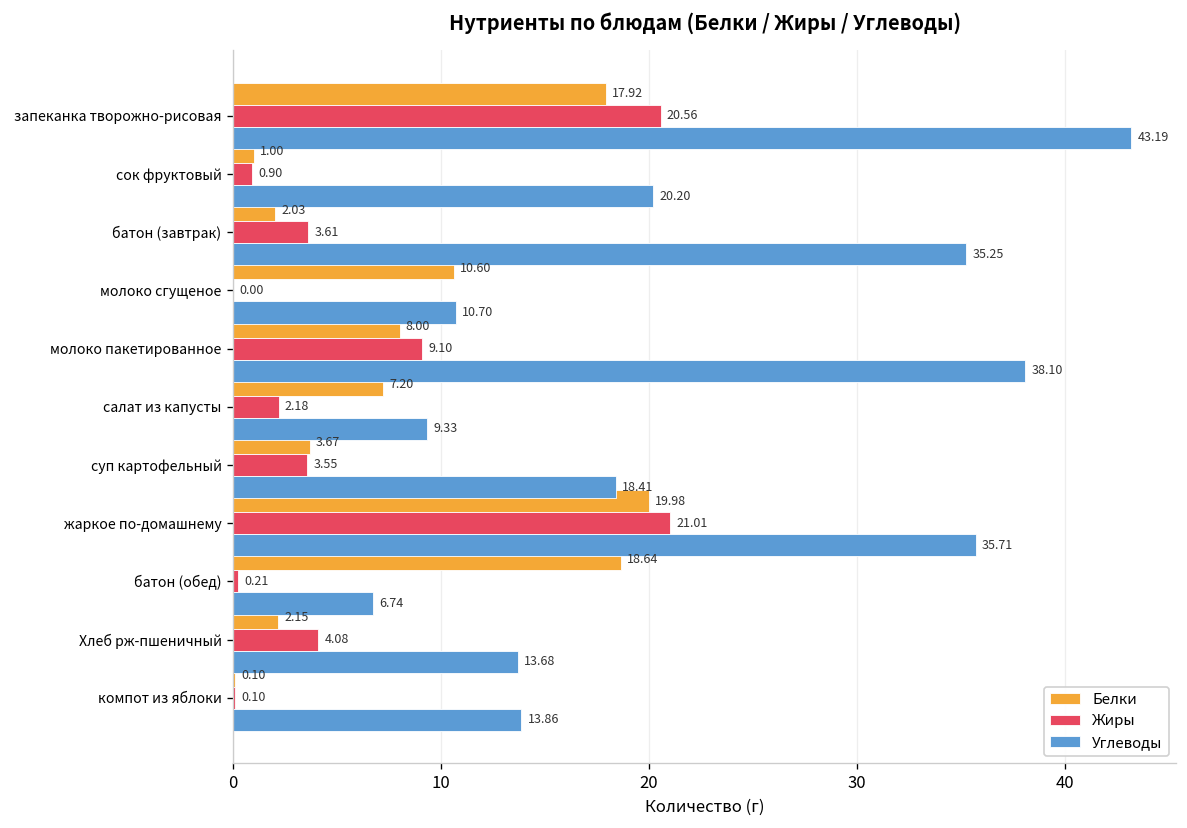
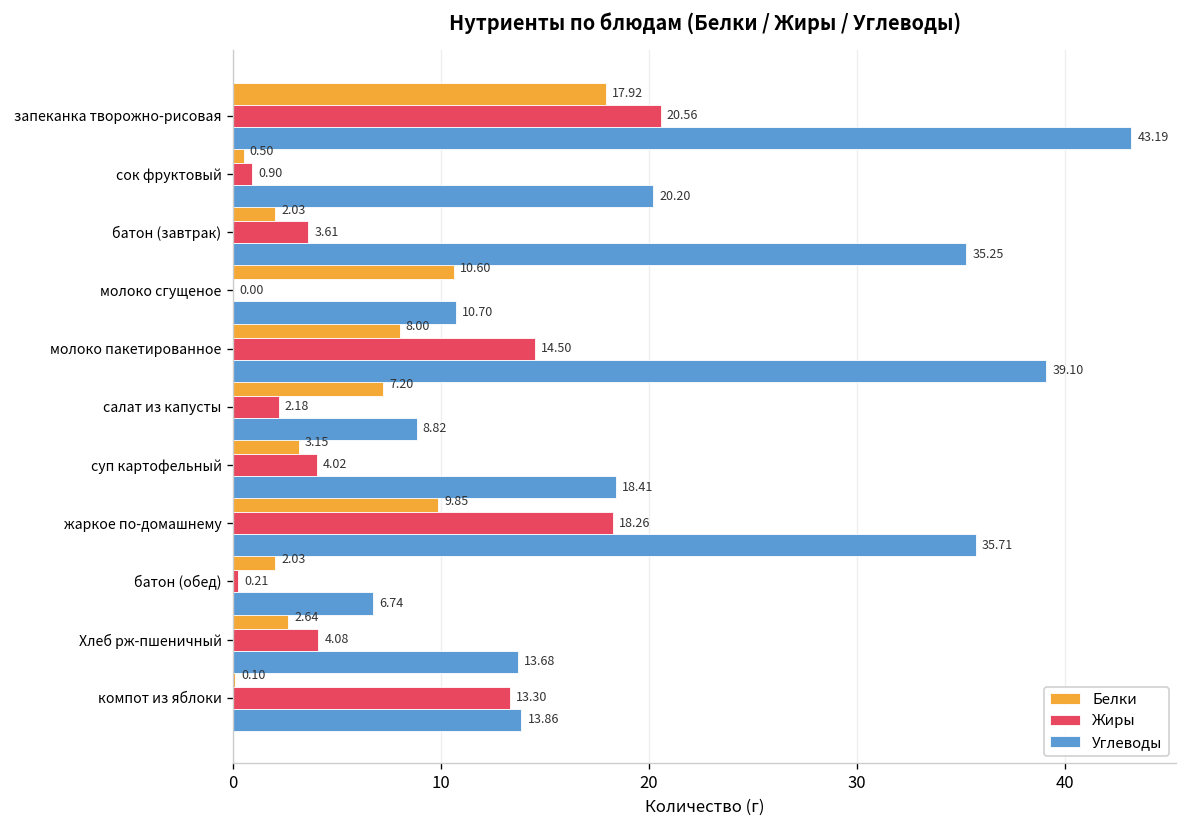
Белки, сок фруктовый: 1.00 -> 0.50
Жиры, молоко пакетированное: 9.10 -> 14.50
Углеводы, молоко пакетированное: 38.10 -> 39.10
Углеводы, салат из капусты: 9.33 -> 8.82
Белки, суп картофельный: 3.67 -> 3.15
Жиры, суп картофельный: 3.55 -> 4.02
Белки, жаркое по-домашнему: 19.98 -> 9.85
Жиры, жаркое по-домашнему: 21.01 -> 18.26
Белки, батон (обед): 18.64 -> 2.03
Белки, Хлеб рж-пшеничный: 2.15 -> 2.64
Жиры, компот из яблоки: 0.10 -> 13.30
